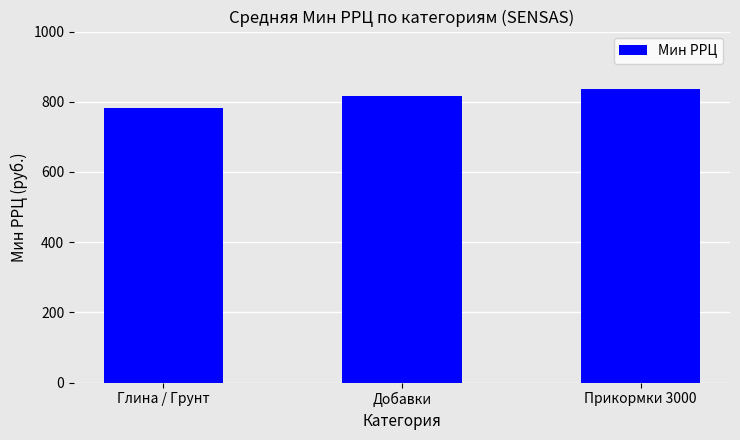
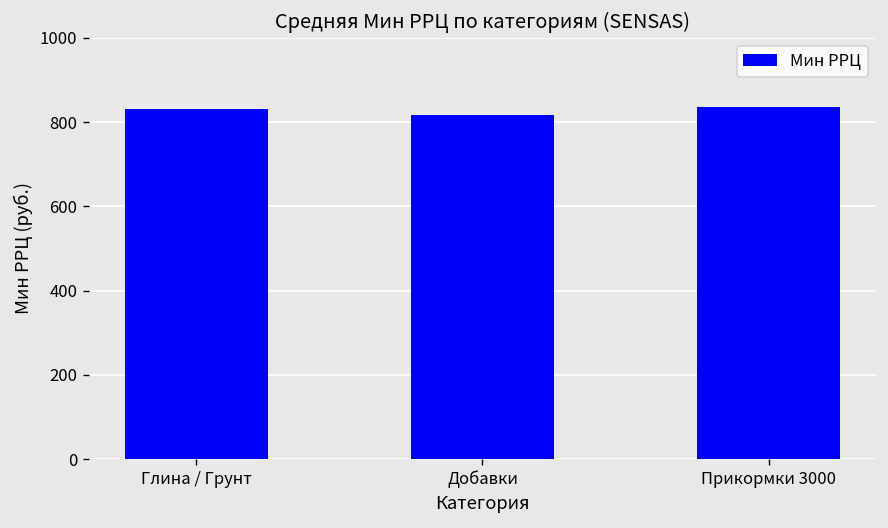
Глина / Грунт: 780 -> 830
